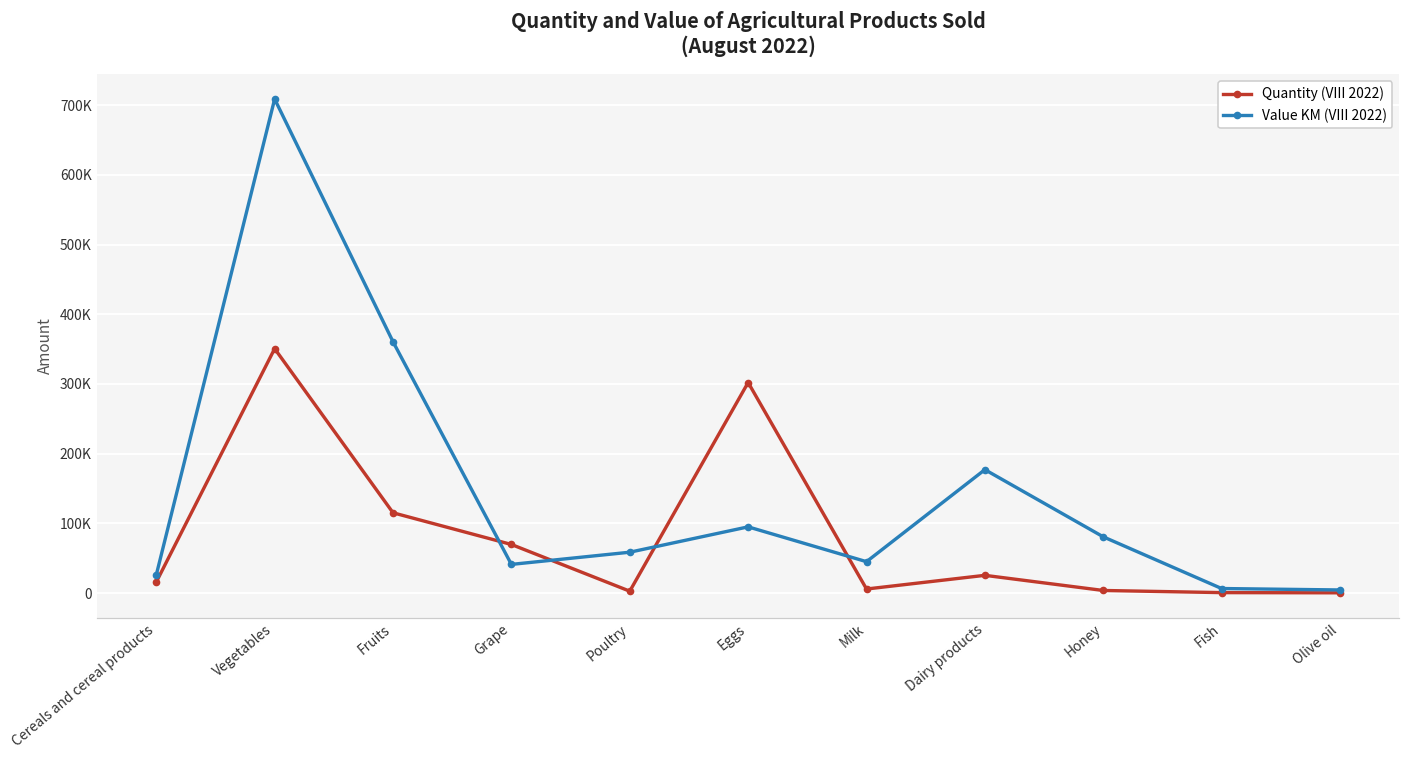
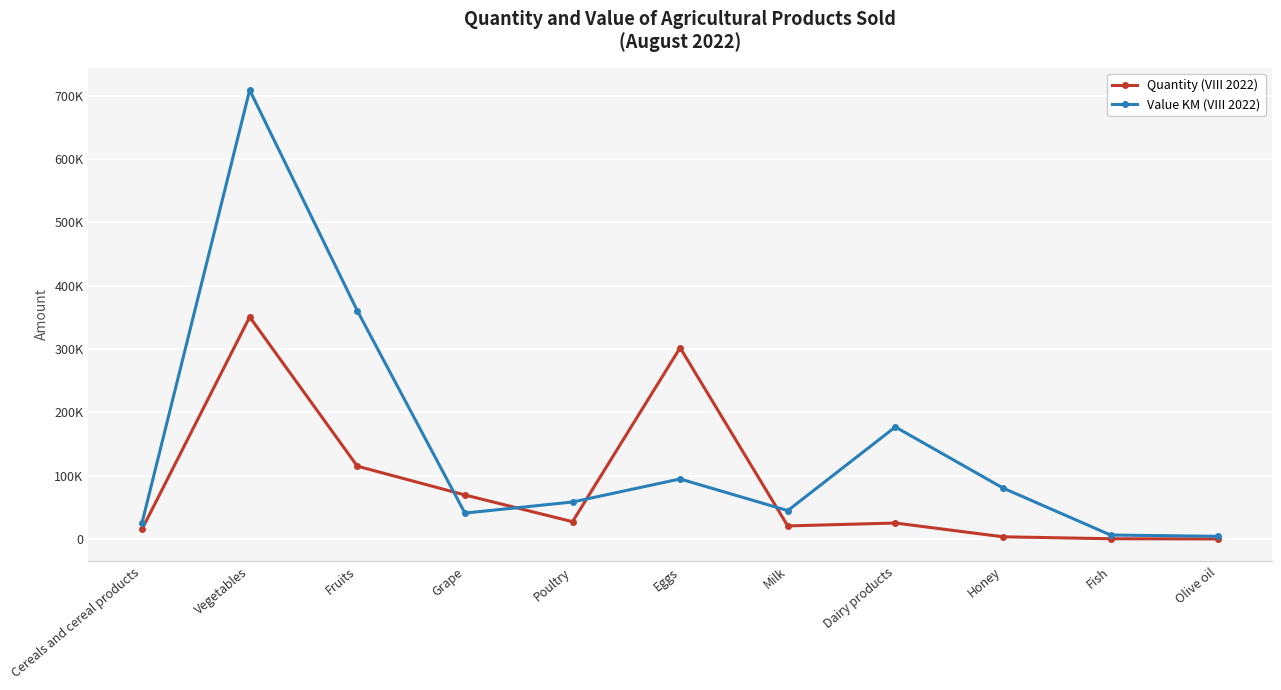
Quantity (VIII 2022), Poultry: 0 -> 30000
Quantity (VIII 2022), Milk: 10000 -> 20000
